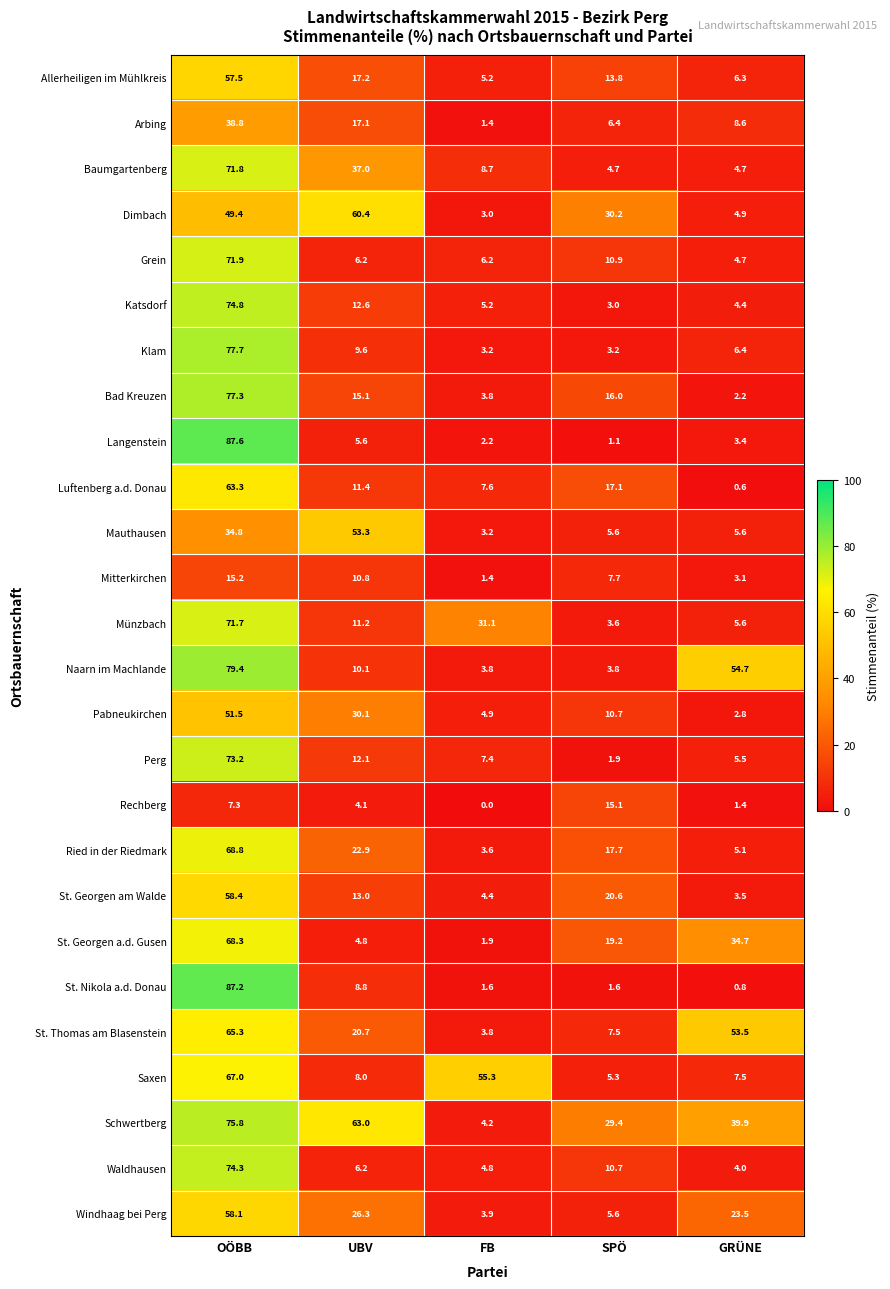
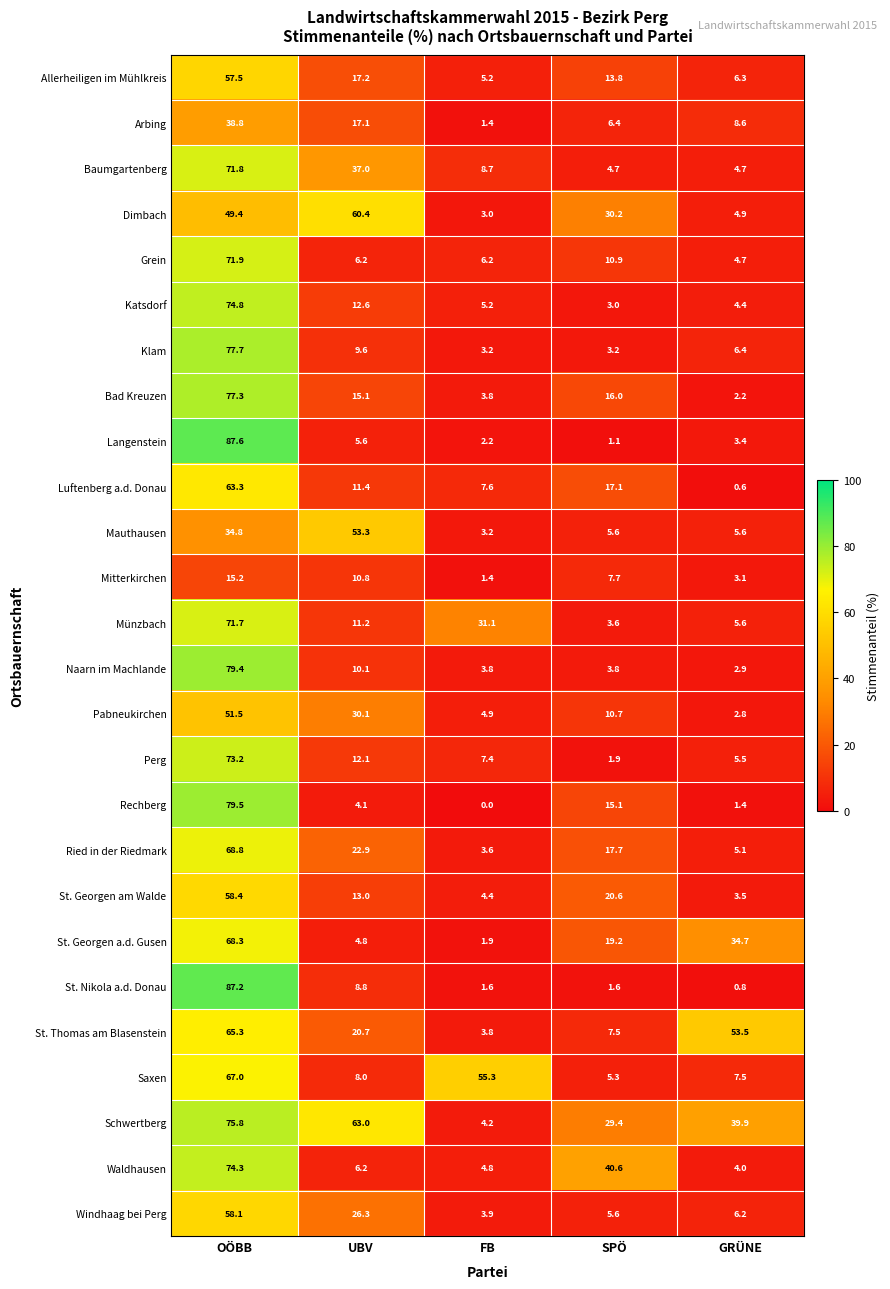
Naarn im Machlande, GRÜNE: 54.7 -> 2.9
Rechberg, OÖBB: 7.3 -> 79.5
Waldhausen, SPÖ: 10.7 -> 40.6
Windhaag bei Perg, GRÜNE: 23.5 -> 6.2
